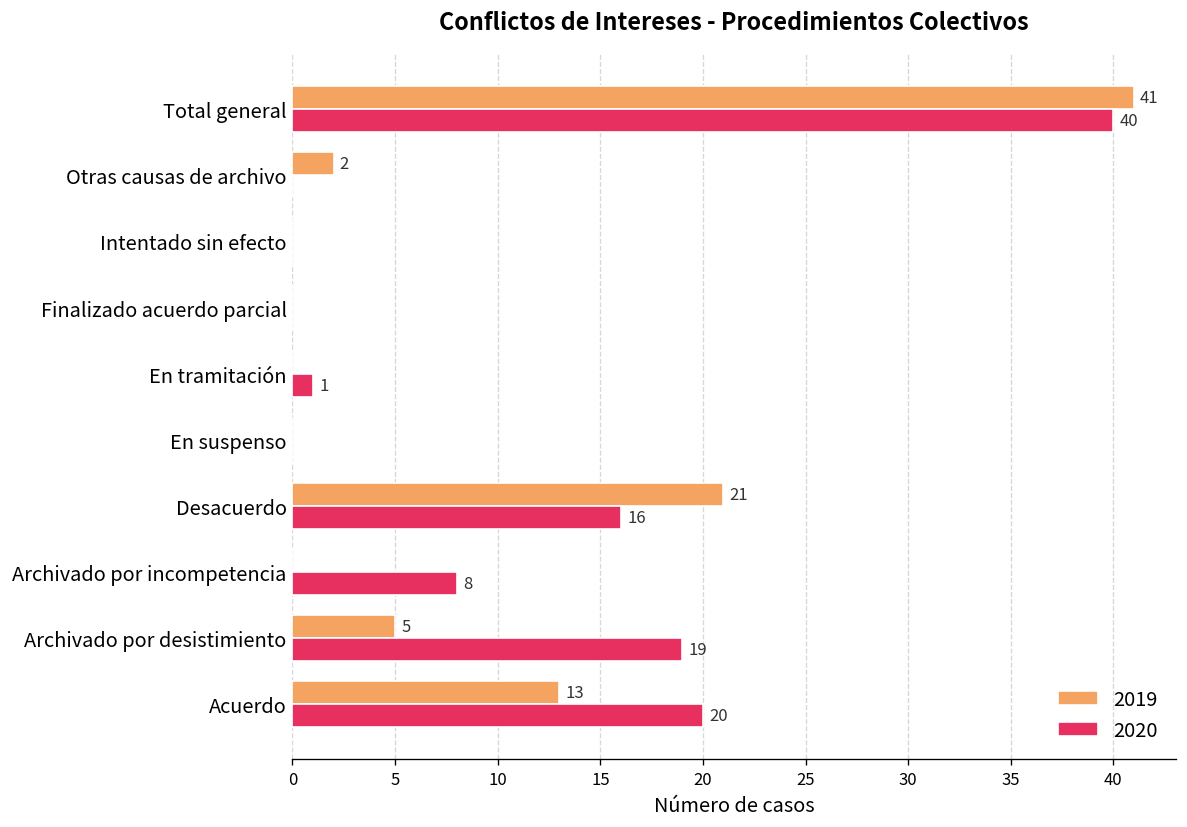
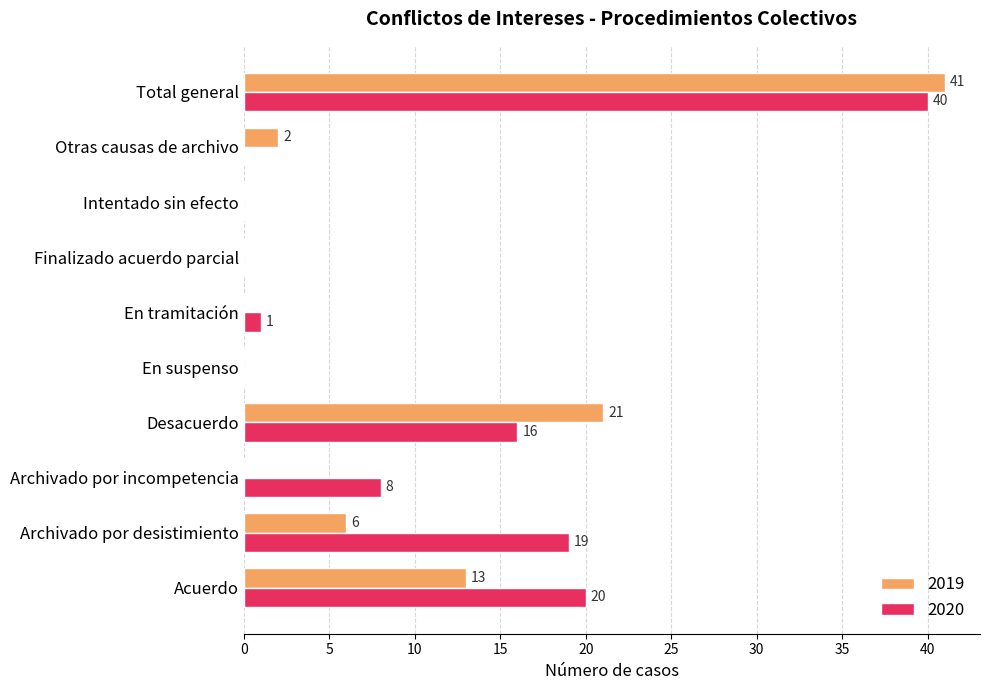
2019, Archivado por desistimiento: 5 -> 6
